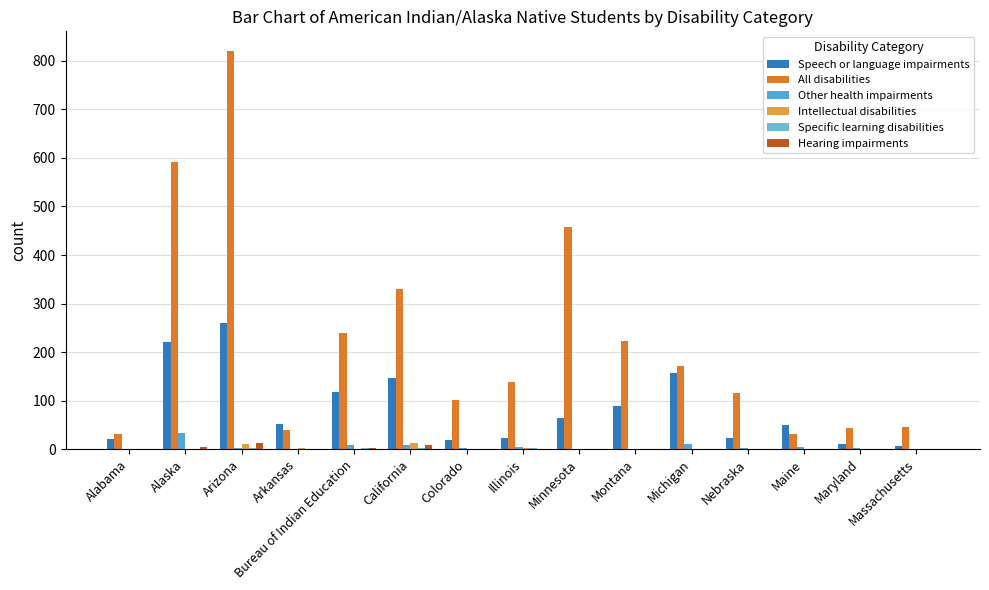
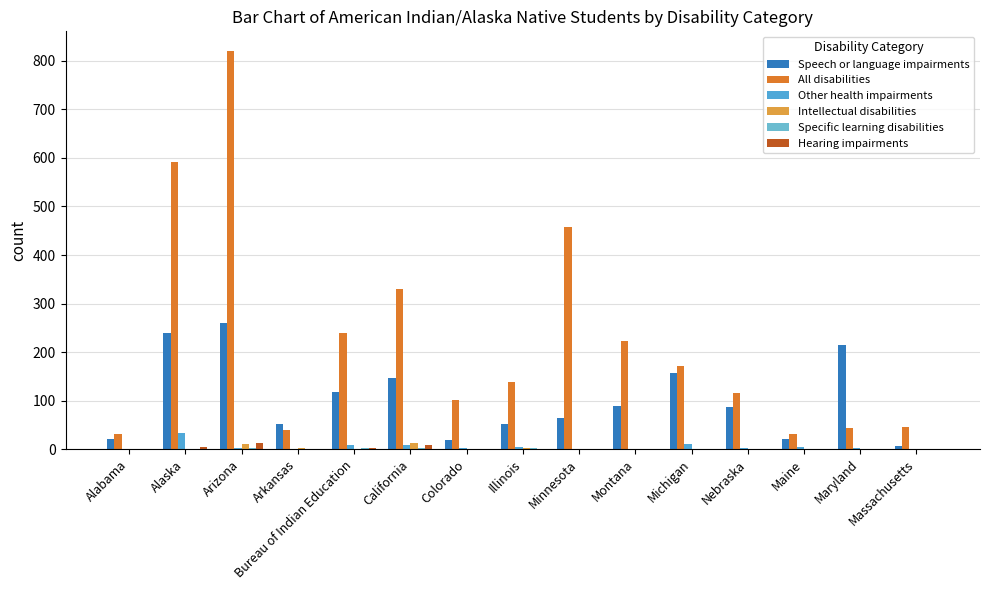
Speech or language impairments, Alaska: 220 -> 240
Speech or language impairments, Illinois: 20 -> 50
Speech or language impairments, Nebraska: 20 -> 90
Speech or language impairments, Maine: 50 -> 20
Speech or language impairments, Maryland: 10 -> 220
